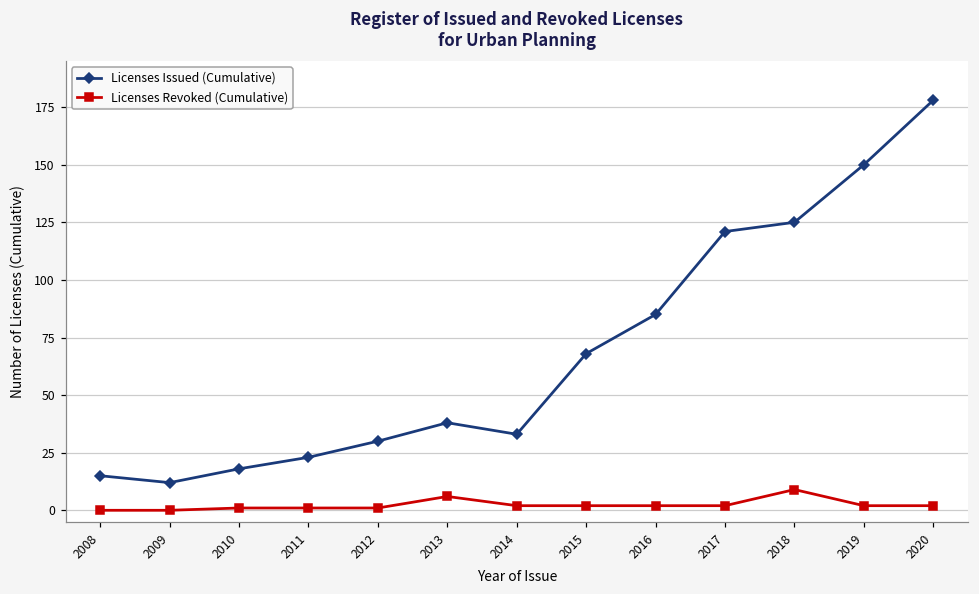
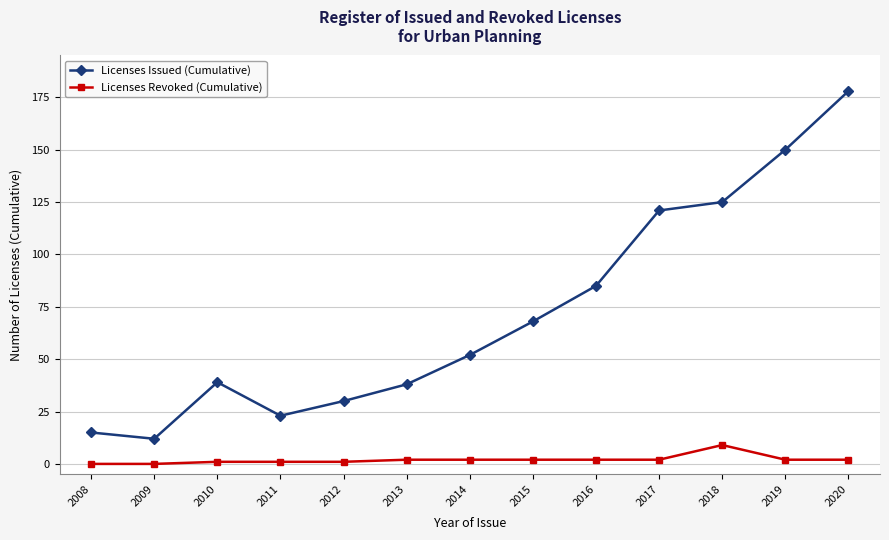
Licenses Issued (Cumulative), 2010: 18 -> 39
Licenses Revoked (Cumulative), 2013: 6 -> 2
Licenses Issued (Cumulative), 2014: 33 -> 52
